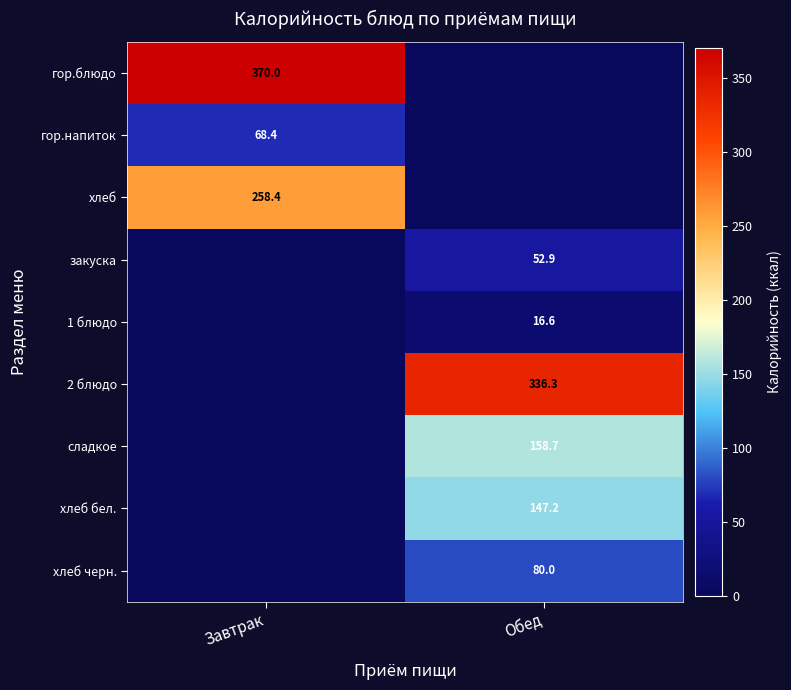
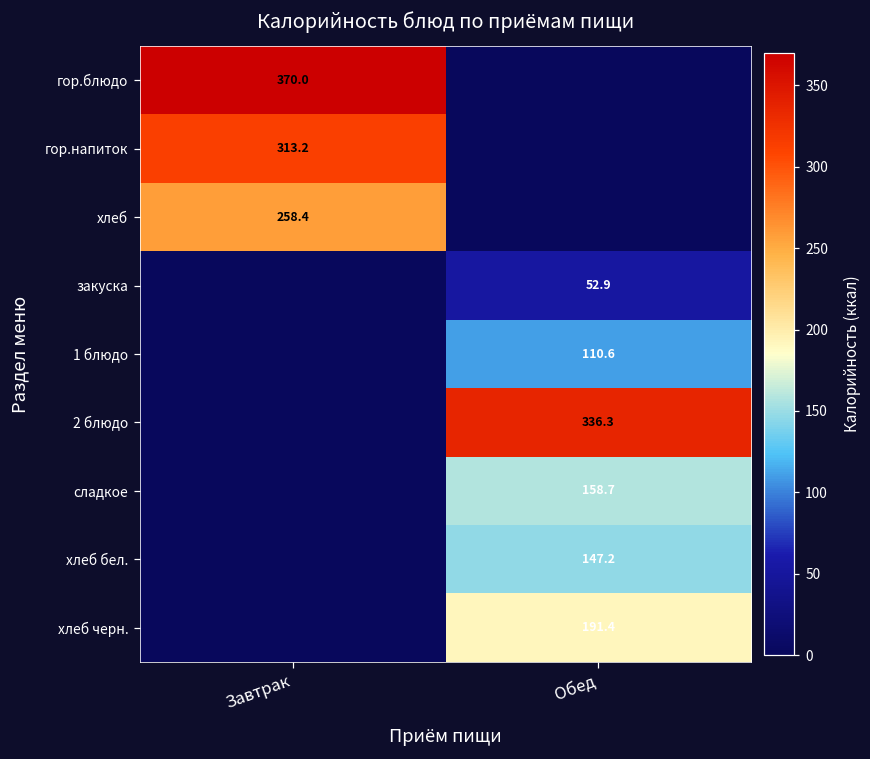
гор.напиток, Завтрак: 68.4 -> 313.2
1 блюдо, Обед: 16.6 -> 110.6
хлеб черн., Обед: 80.0 -> 191.4
